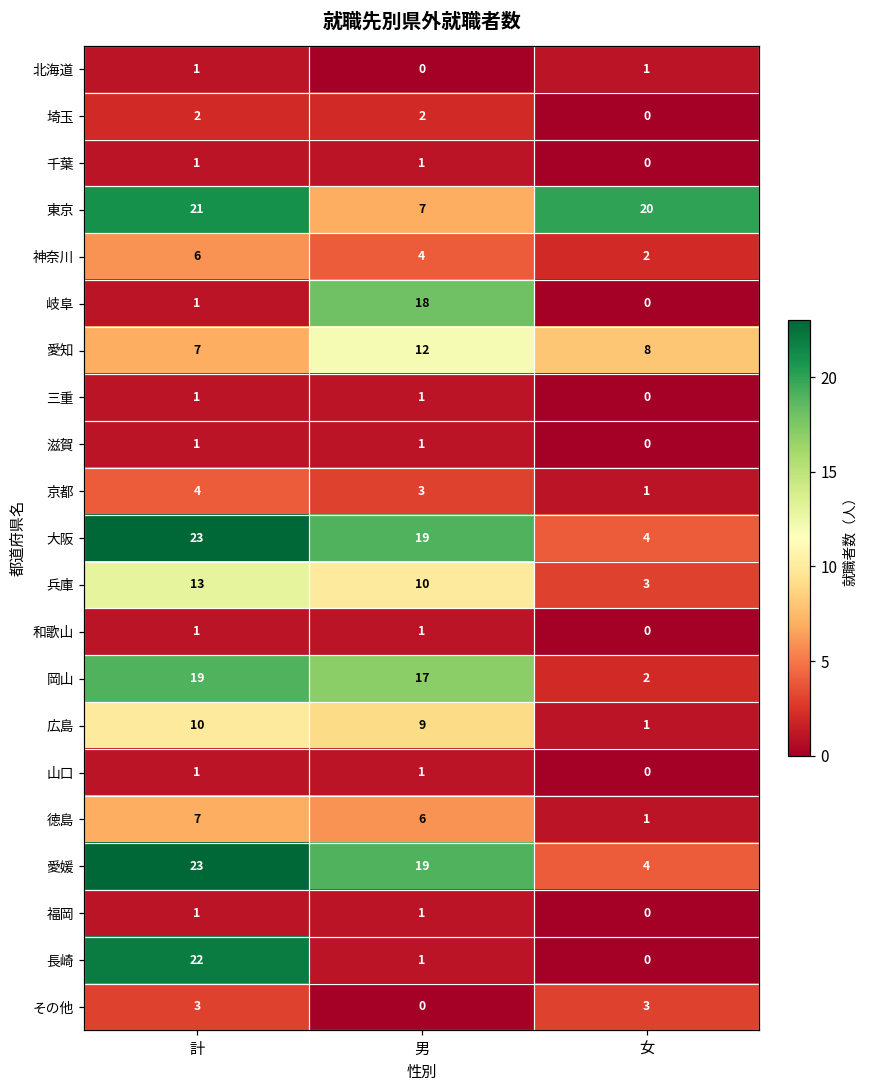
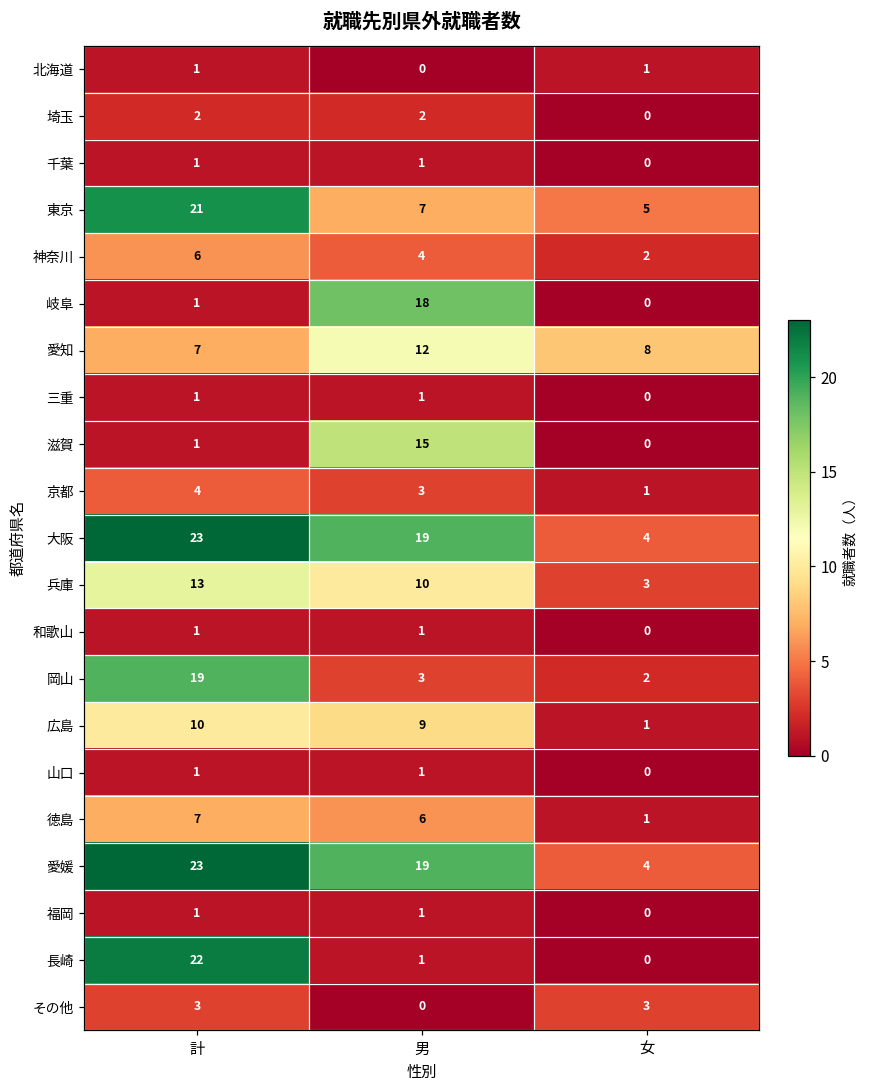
東京, 女: 20 -> 5
滋賀, 男: 1 -> 15
岡山, 男: 17 -> 3
